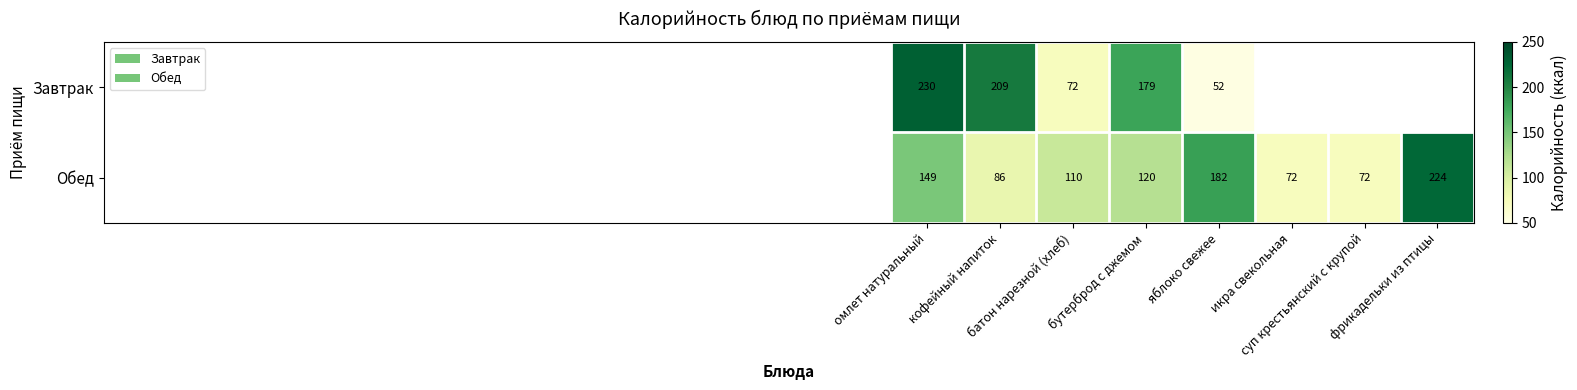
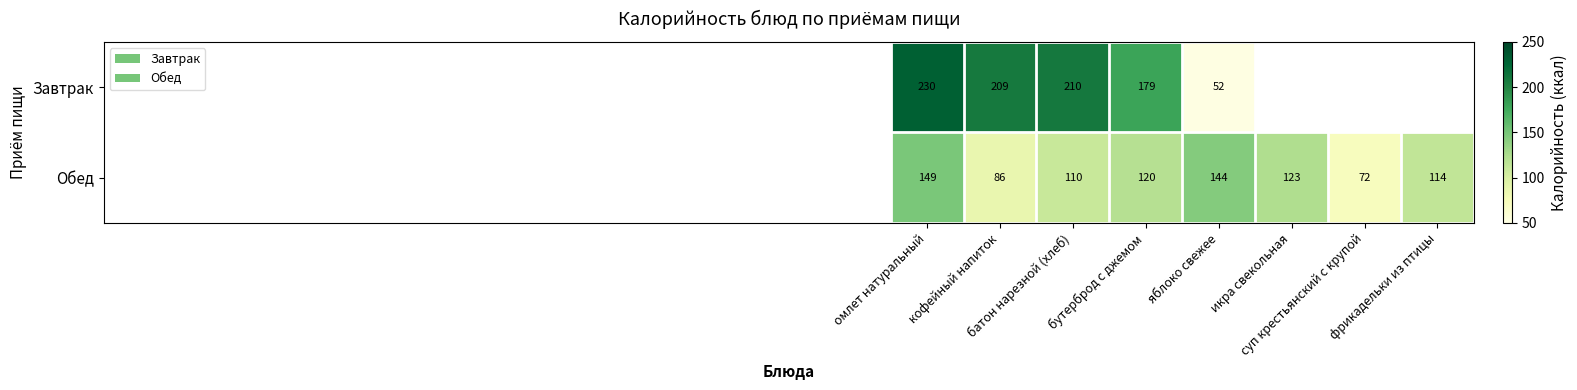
Завтрак, батон нарезной (хлеб): 72 -> 210
Обед, яблоко свежее: 182 -> 144
Обед, икра свекольная: 72 -> 123
Обед, фрикадельки из птицы: 224 -> 114
